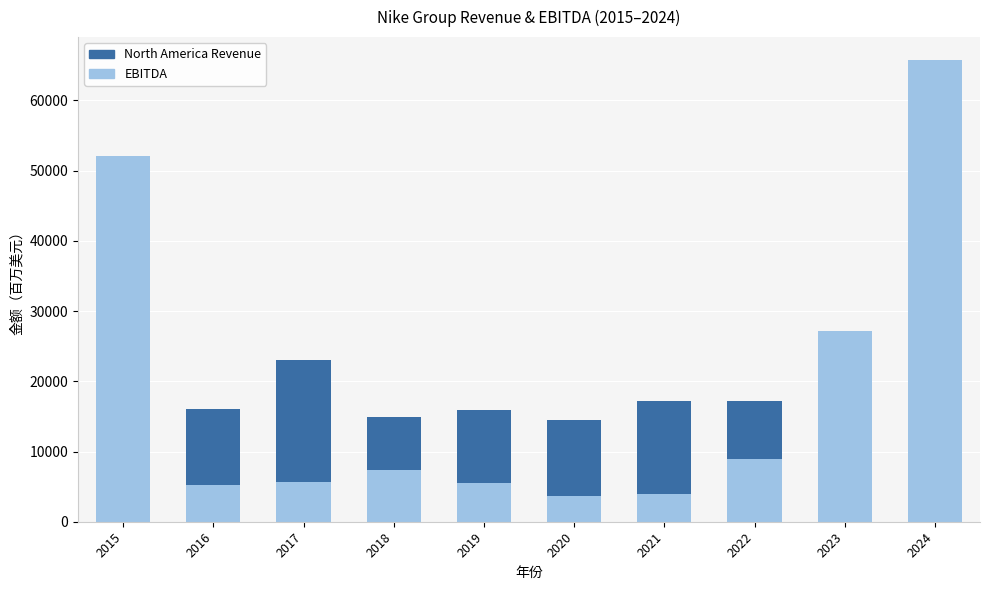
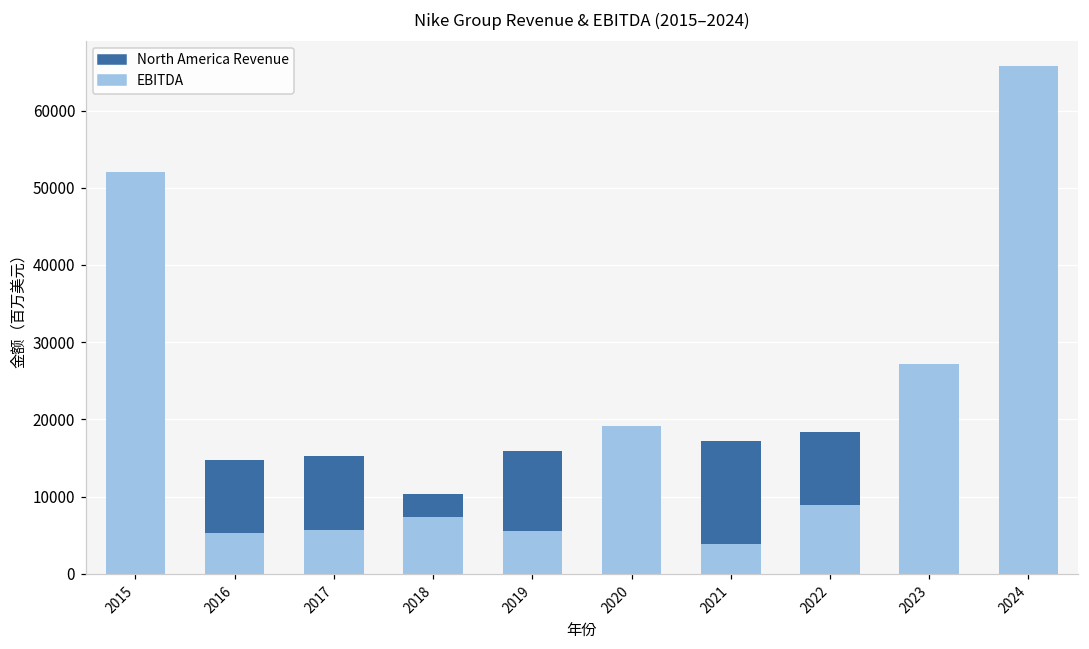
North America Revenue, 2016: 16000 -> 15000
North America Revenue, 2017: 23000 -> 15000
North America Revenue, 2018: 15000 -> 10000
North America Revenue, 2020: 14000 -> 13000
EBITDA, 2020: 4000 -> 19000
North America Revenue, 2022: 17000 -> 18000
